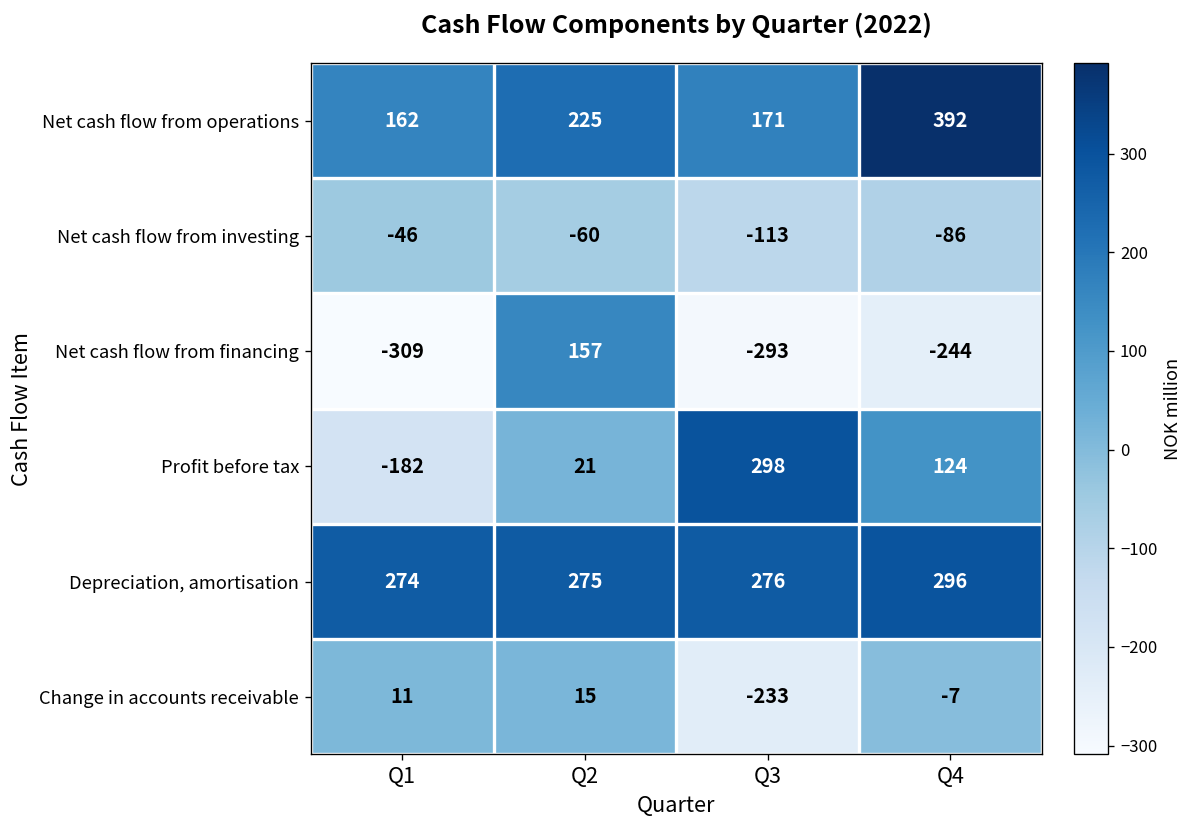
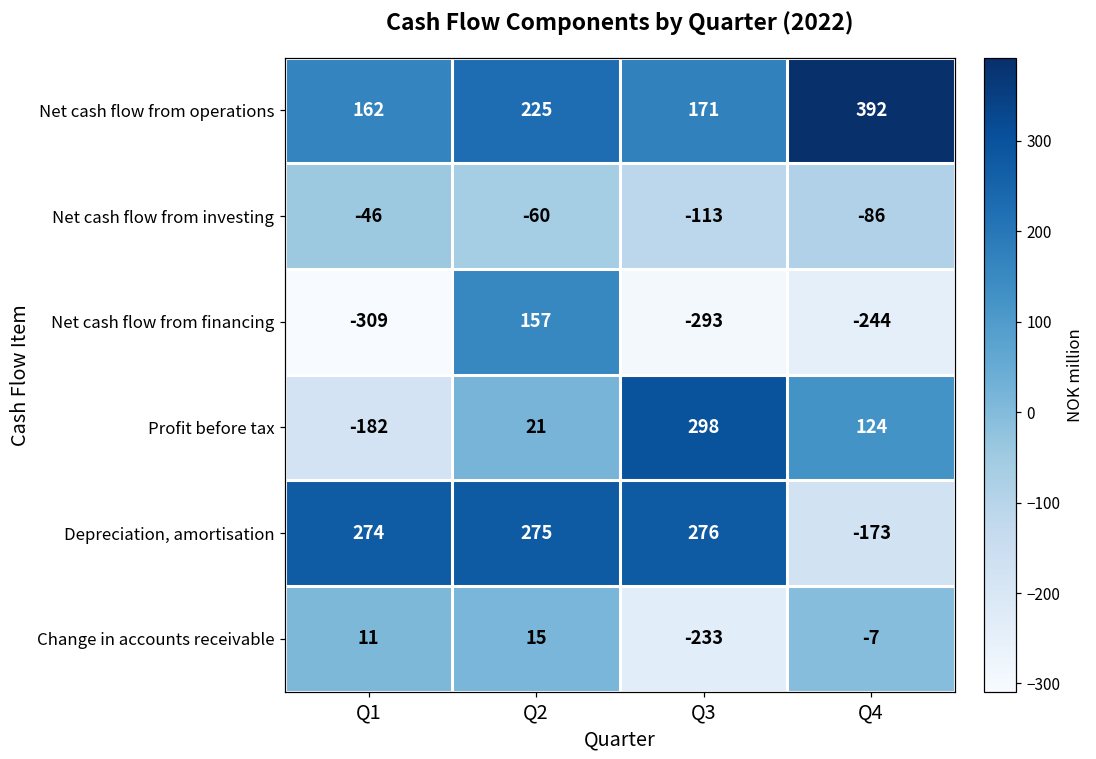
Depreciation, amortisation, Q4: 296 -> -173
